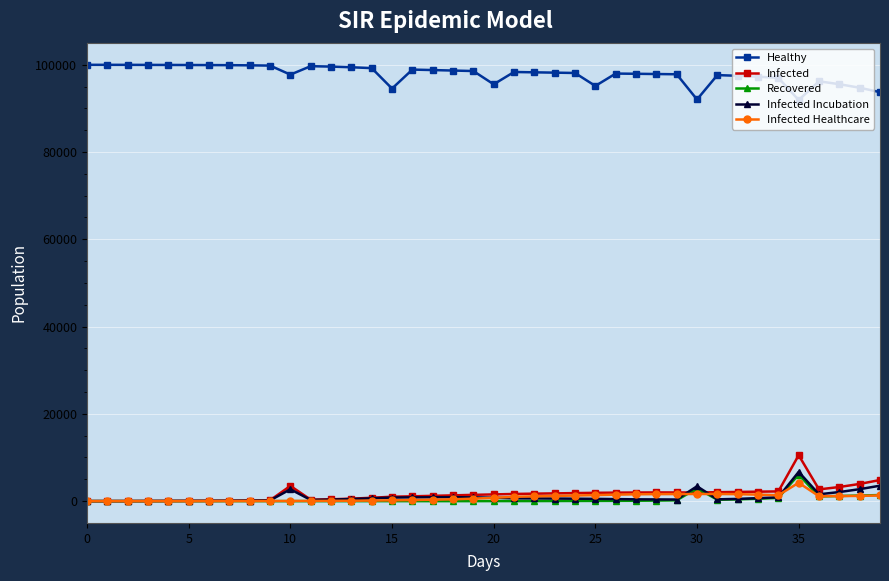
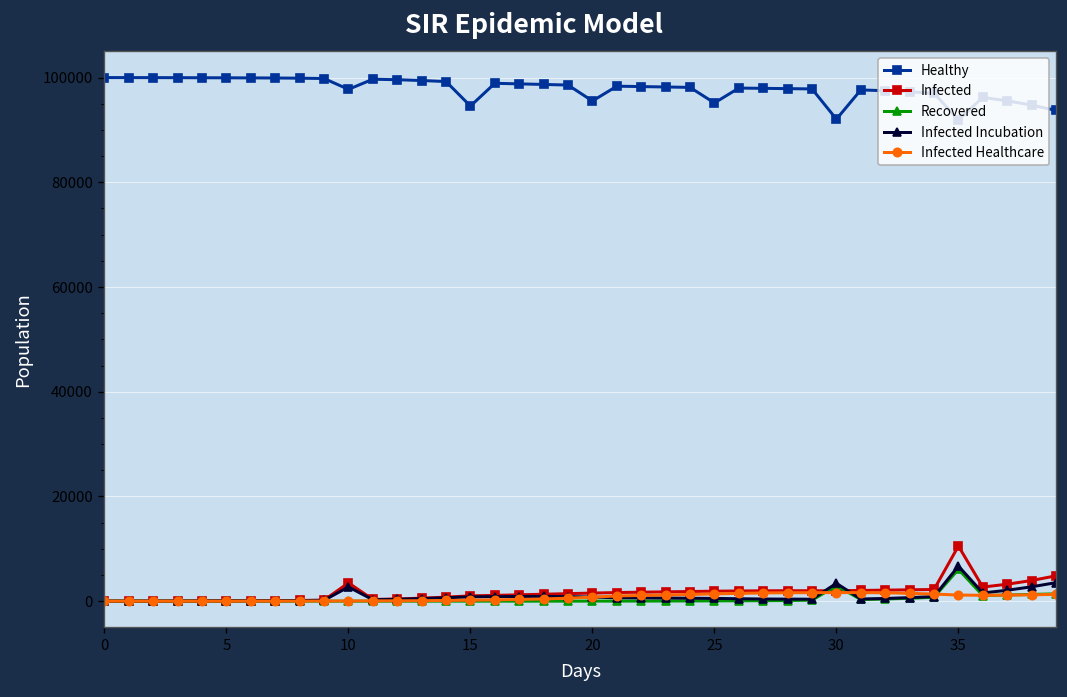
Infected Healthcare, 35: 4000 -> 1000
